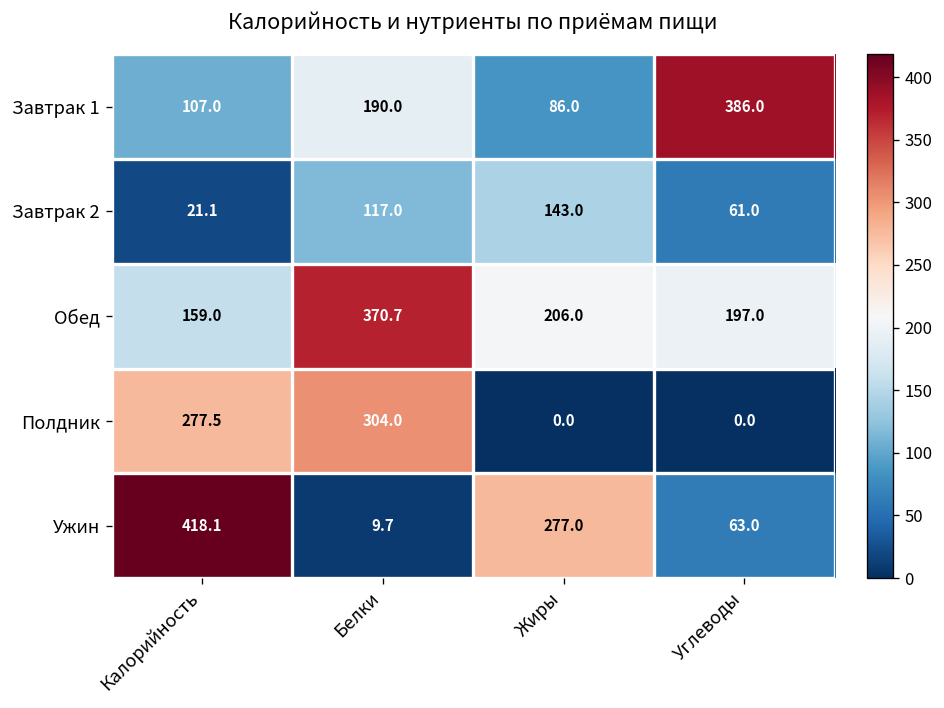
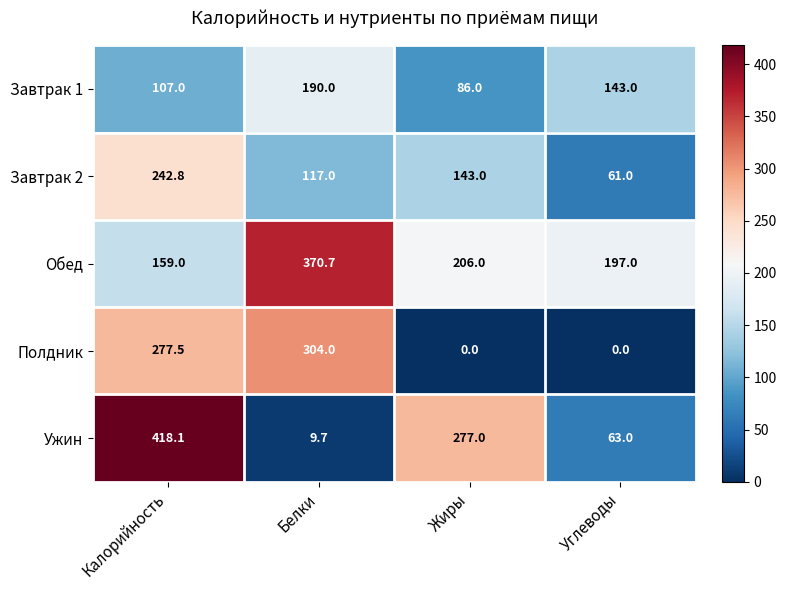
Завтрак 1, Углеводы: 386.0 -> 143.0
Завтрак 2, Калорийность: 21.1 -> 242.8
